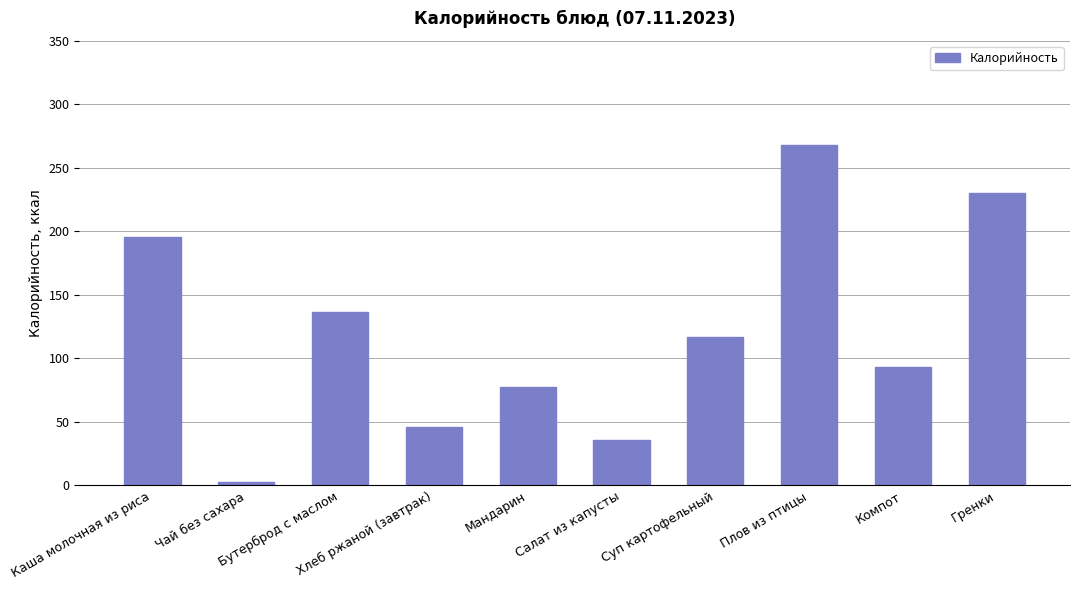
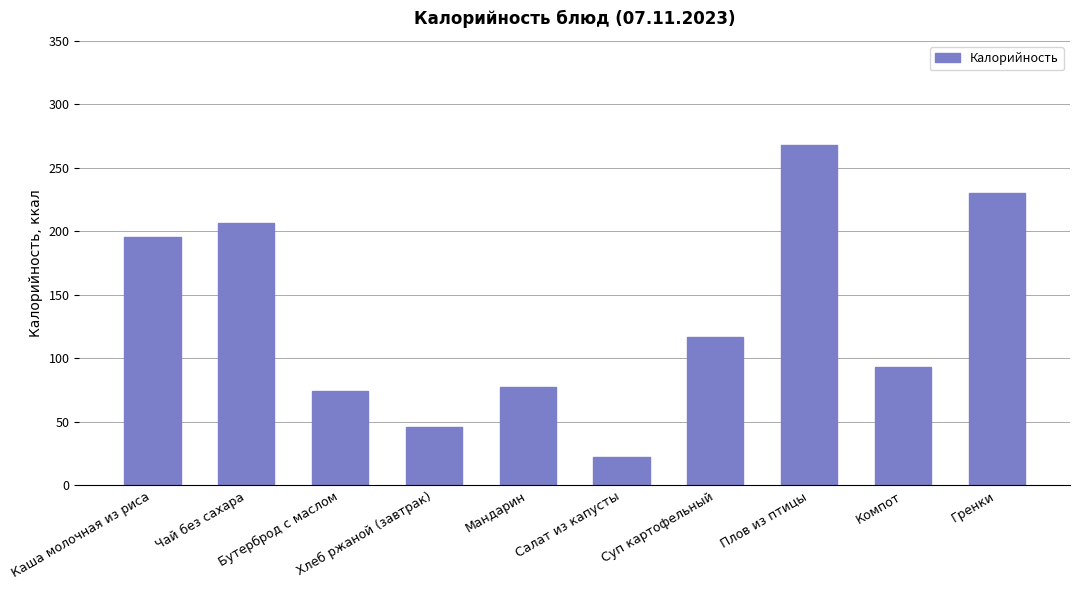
Чай без сахара: 3 -> 207
Бутерброд с маслом: 136 -> 74
Салат из капусты: 36 -> 22
